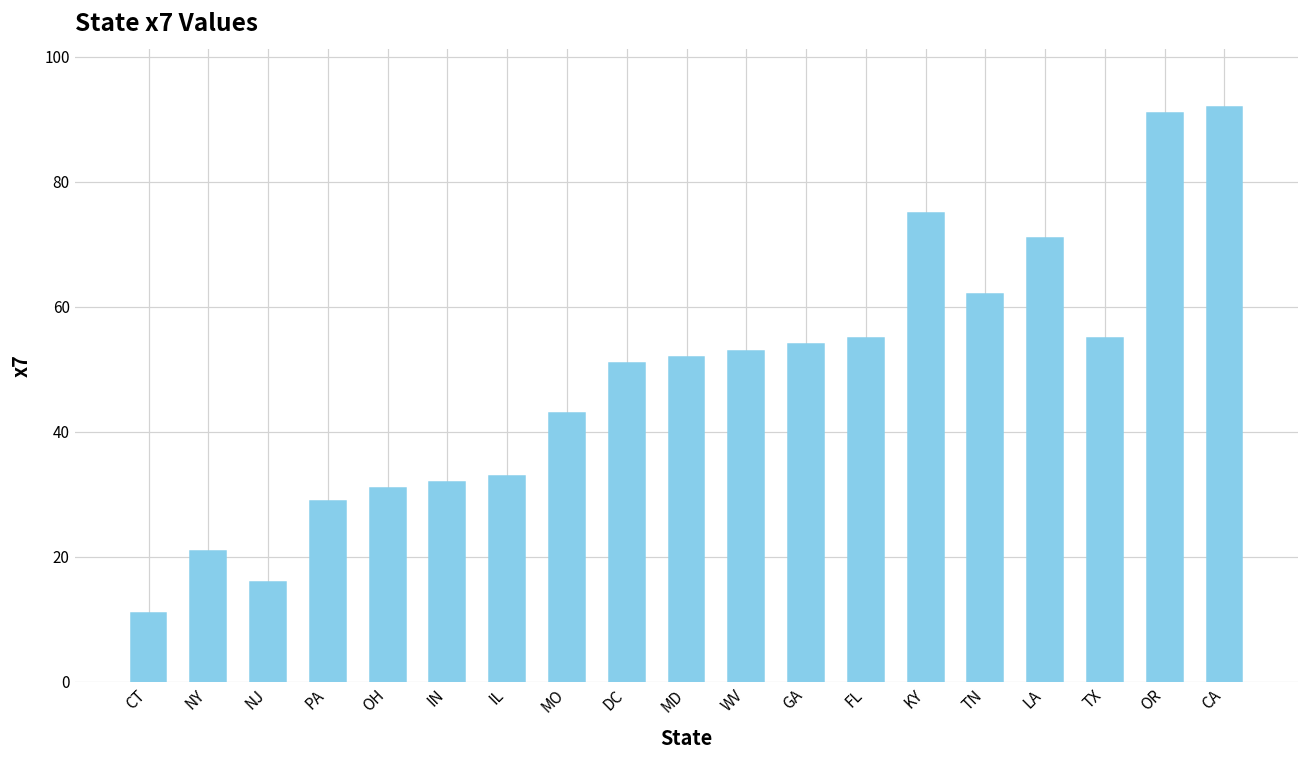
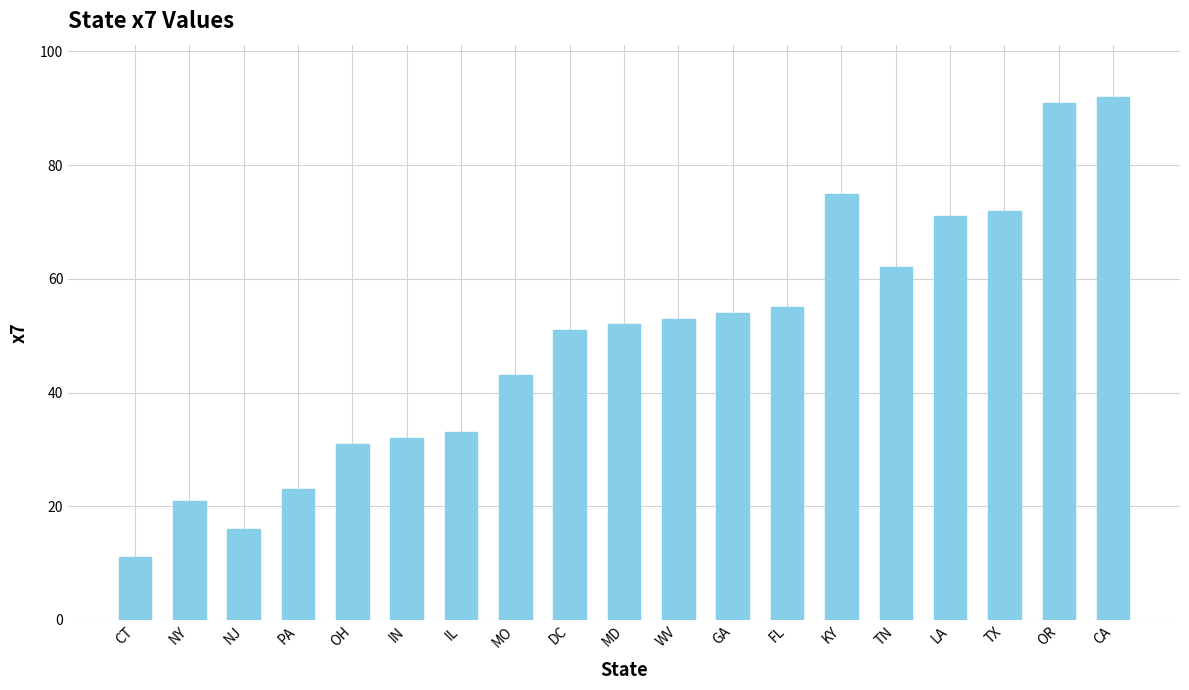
PA: 29 -> 23
TX: 55 -> 72
